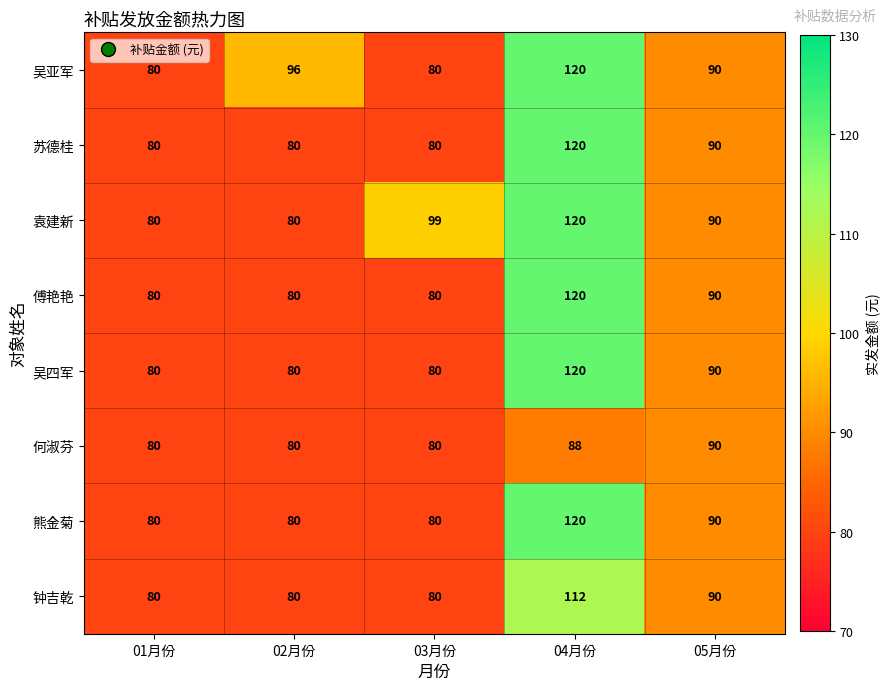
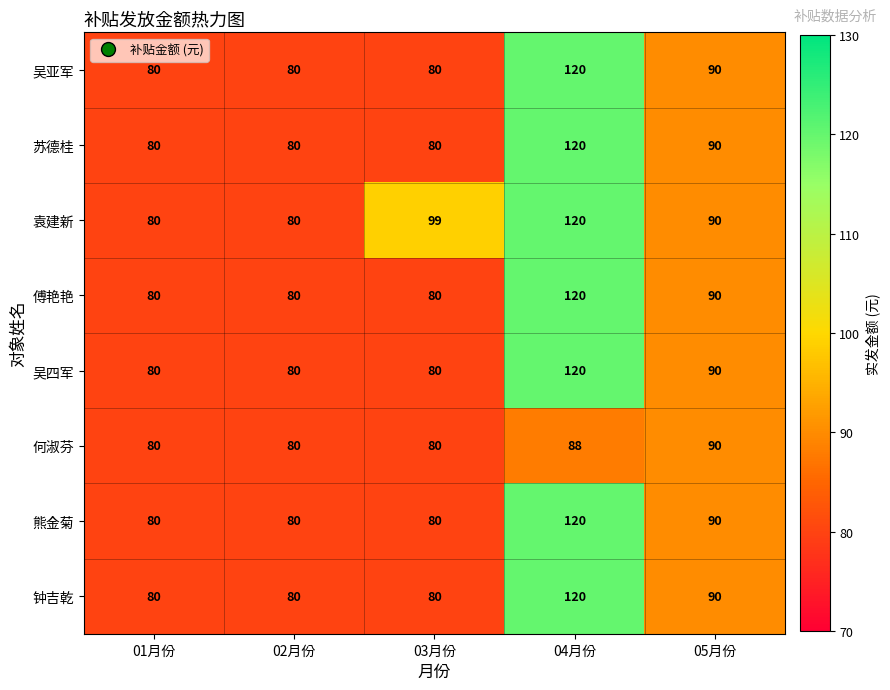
吴亚军, 02月份: 96 -> 80
钟吉乾, 04月份: 112 -> 120
